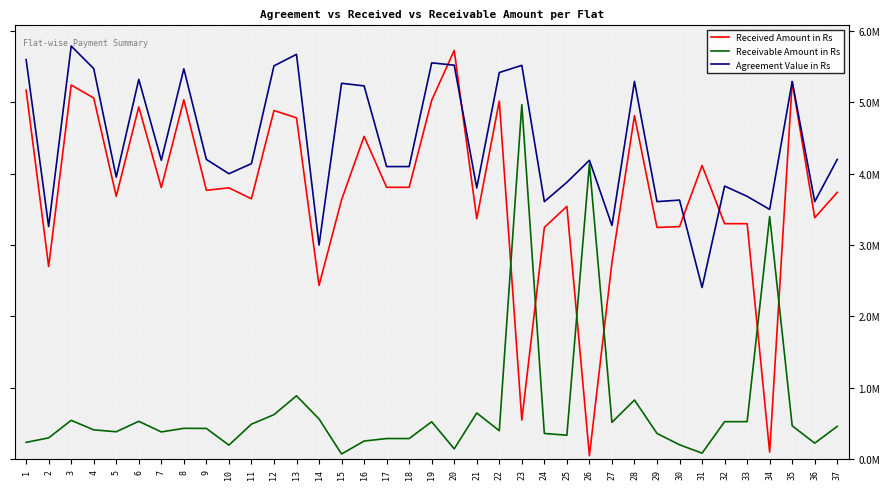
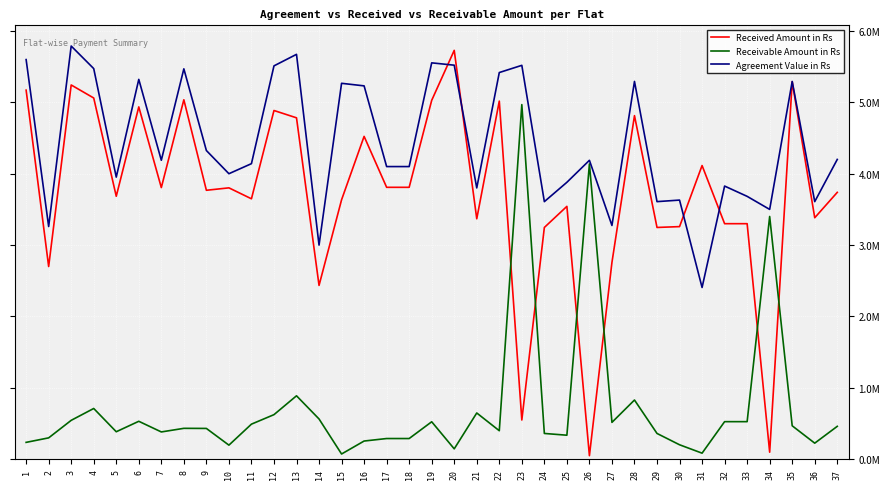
Receivable Amount in Rs, 4: 400000 -> 700000
Agreement Value in Rs, 9: 4200000 -> 4300000
